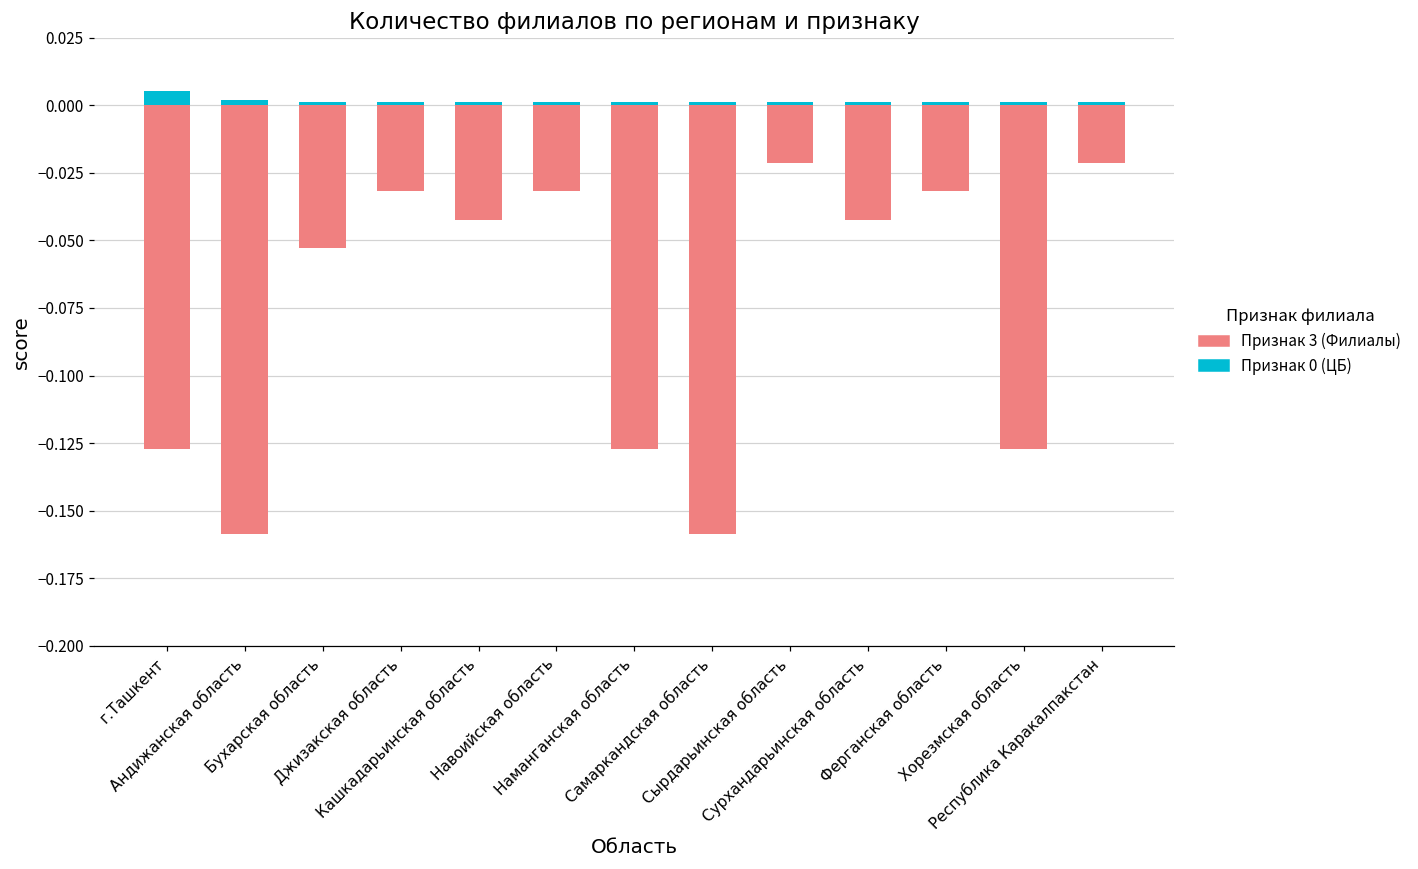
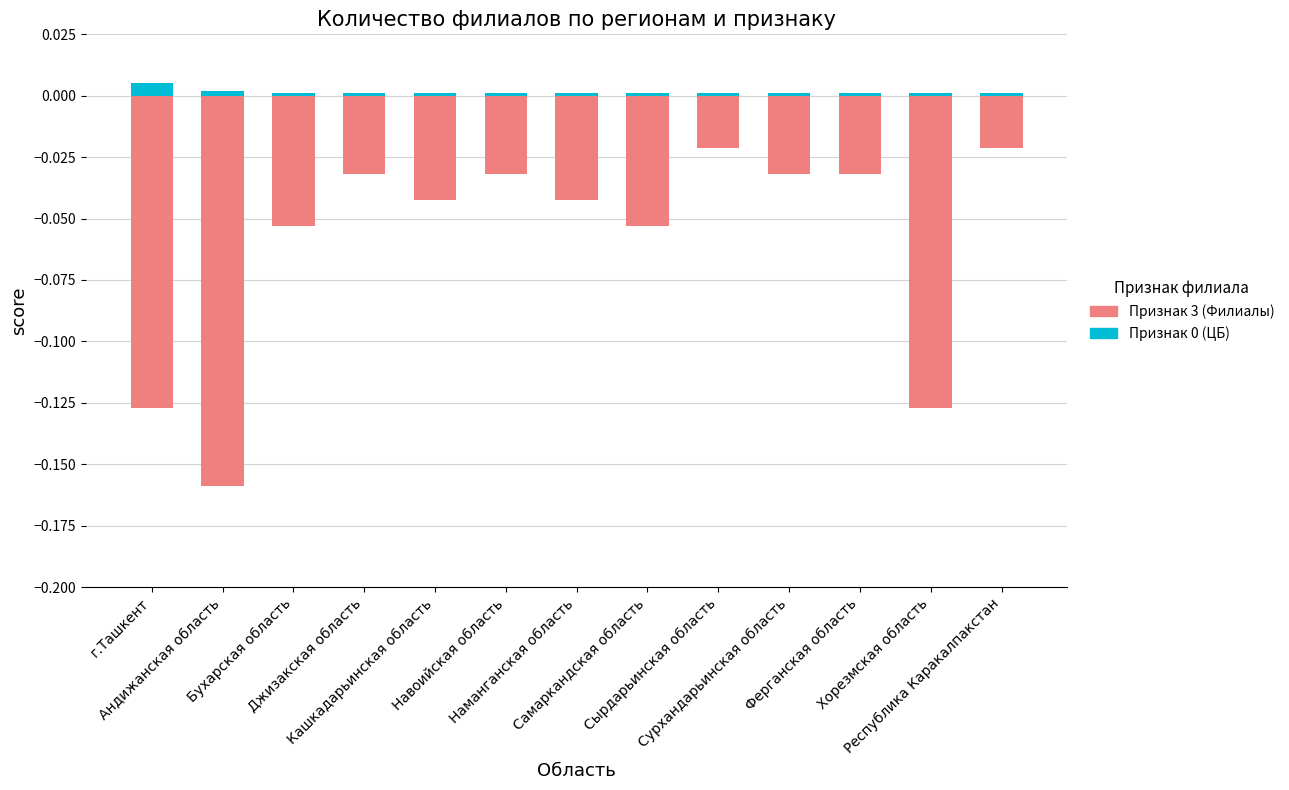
Признак 3 (Филиалы), Наманганская область: -0.127 -> -0.042
Признак 3 (Филиалы), Самаркандская область: -0.159 -> -0.053
Признак 3 (Филиалы), Сурхандарьинская область: -0.042 -> -0.032
